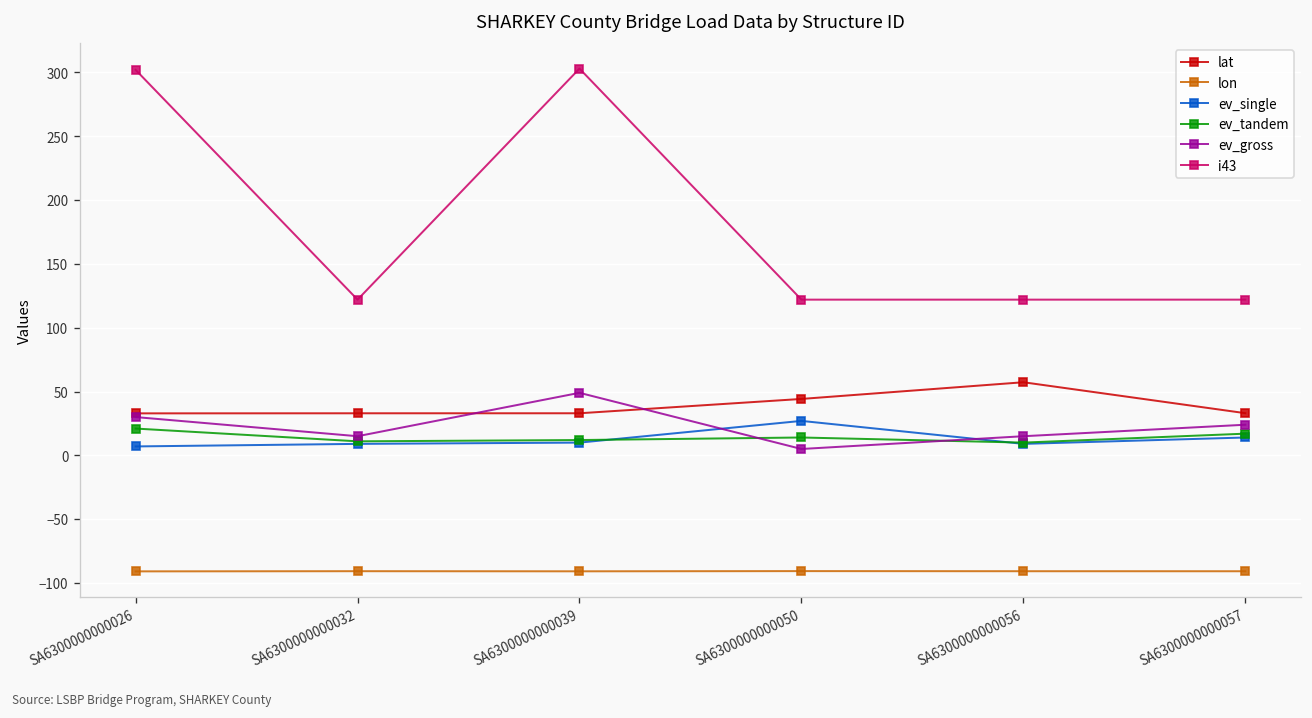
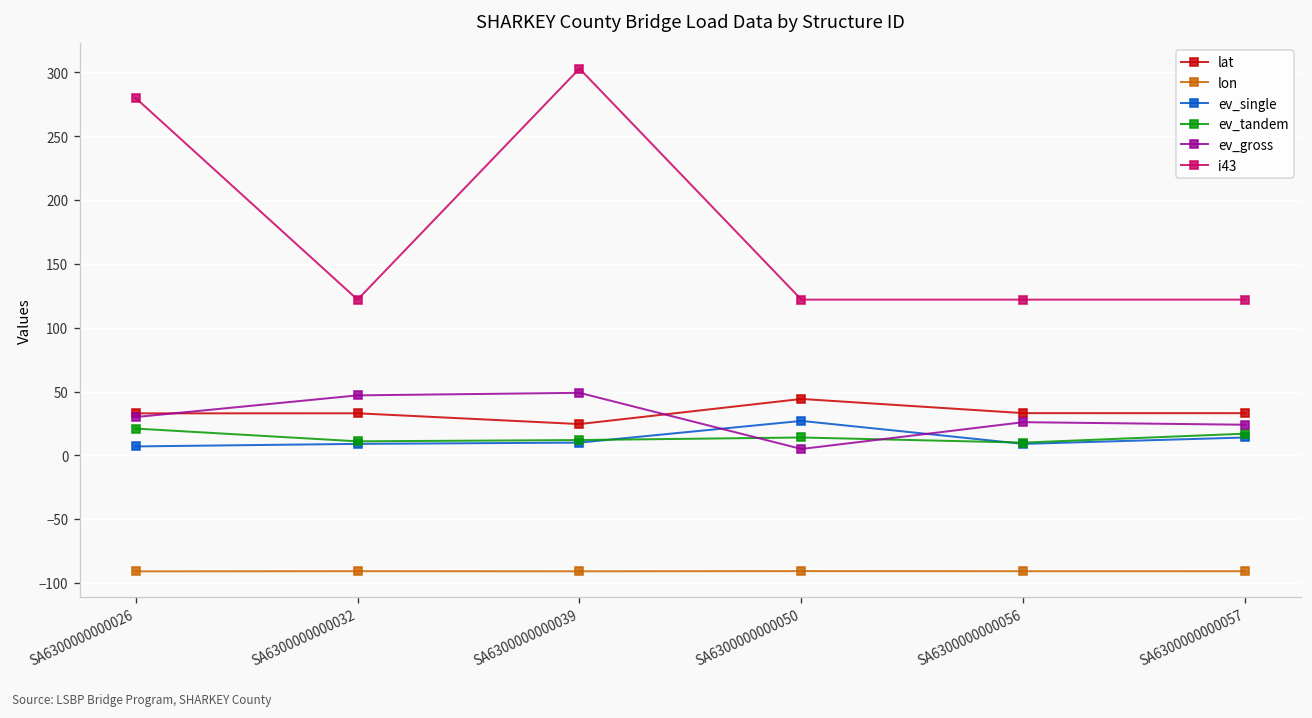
i43, SA6300000000026: 302 -> 280
ev_gross, SA6300000000032: 15 -> 47
lat, SA6300000000039: 33 -> 25
lat, SA6300000000056: 57 -> 33
ev_gross, SA6300000000056: 15 -> 26
